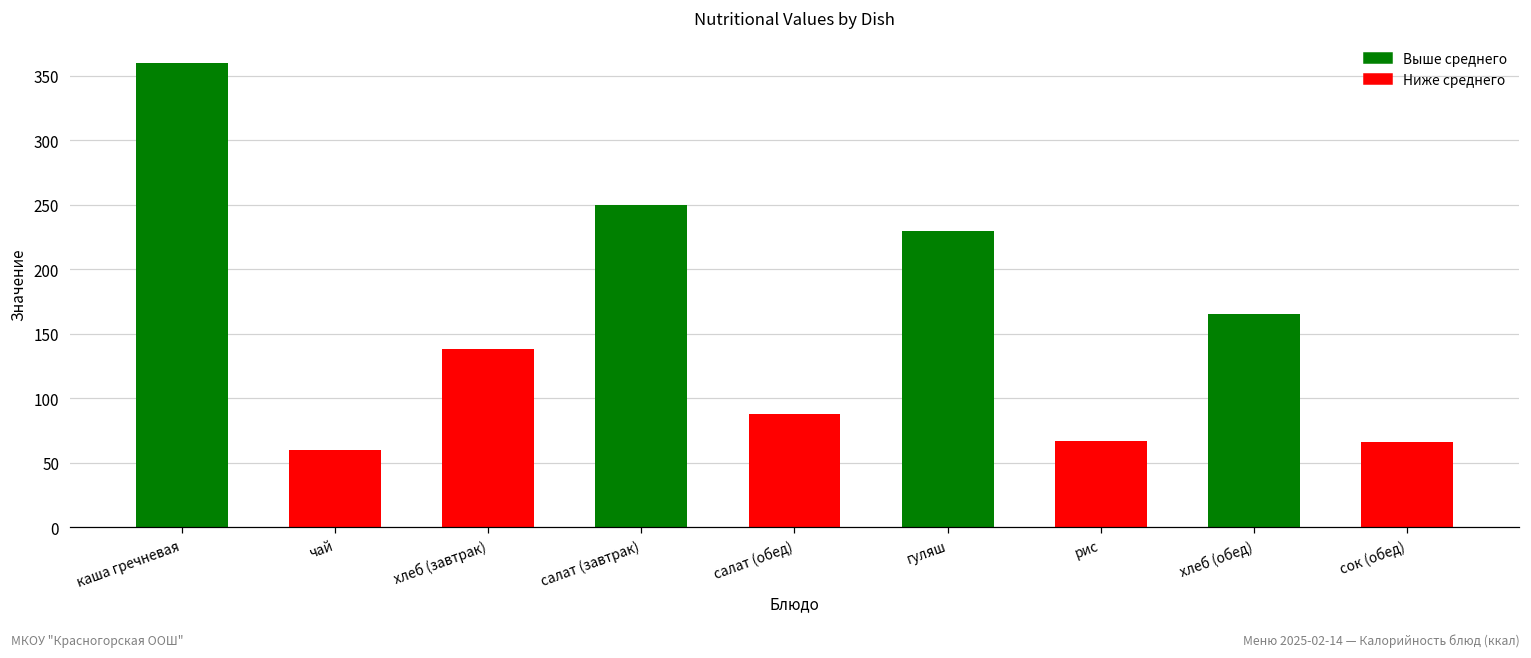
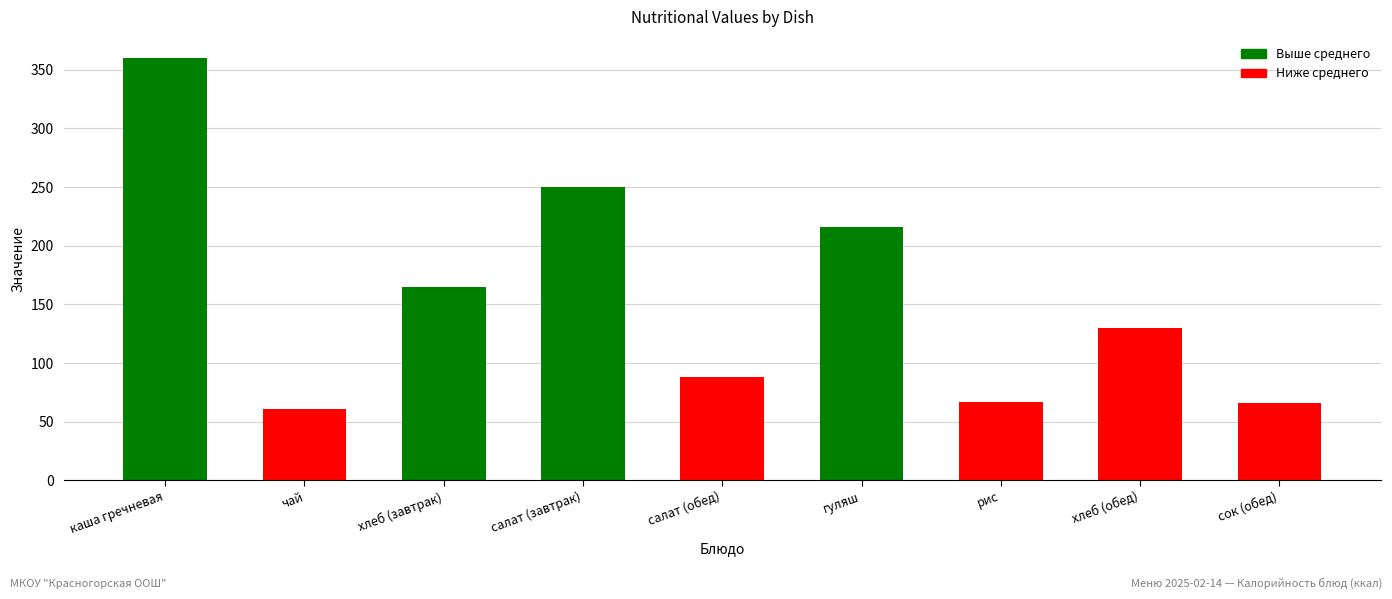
хлеб (завтрак): 138 -> 165
гуляш: 230 -> 216
хлеб (обед): 165 -> 130
